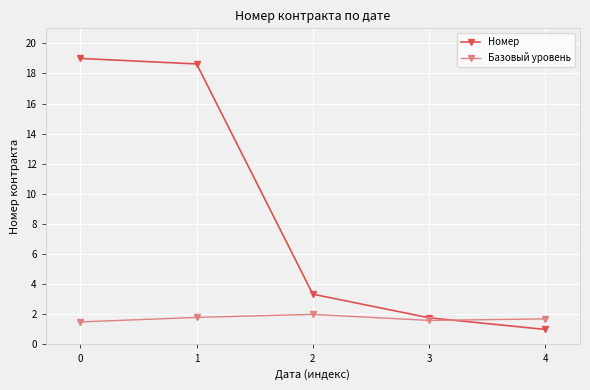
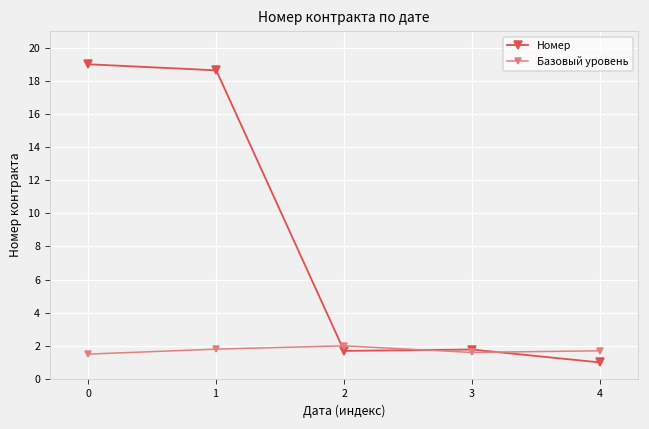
Номер, 2: 3.3 -> 1.7
